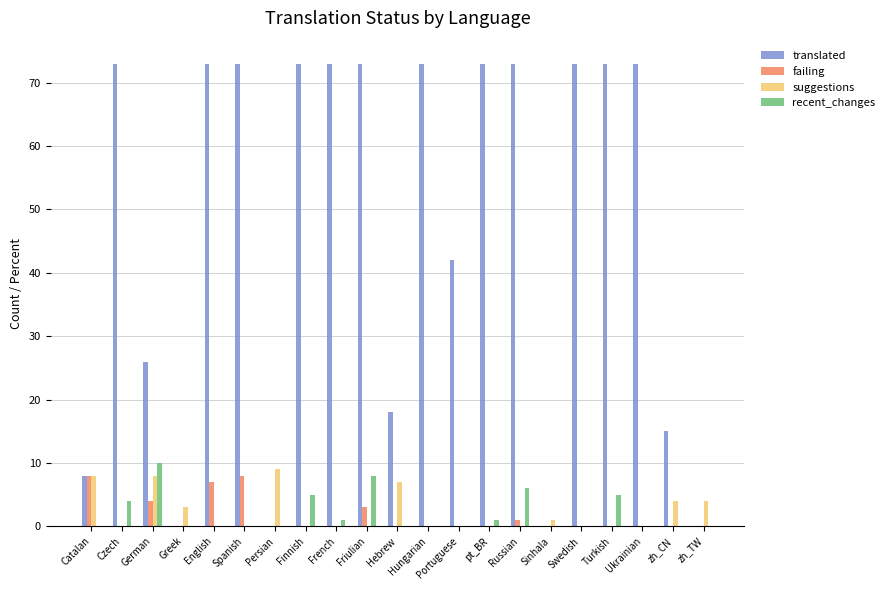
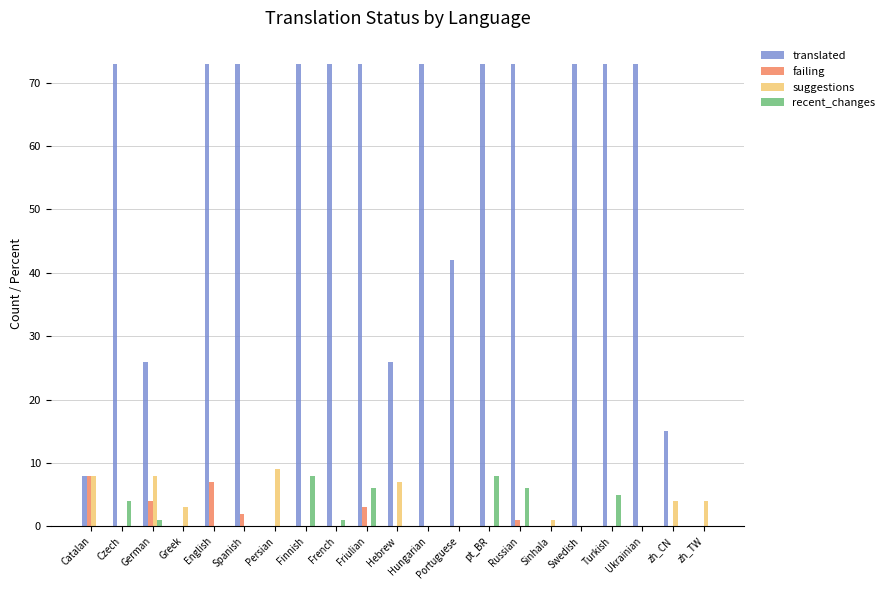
recent_changes, German: 10 -> 1
failing, Spanish: 8 -> 2
recent_changes, Finnish: 5 -> 8
recent_changes, Friulian: 8 -> 6
translated, Hebrew: 18 -> 26
recent_changes, pt_BR: 1 -> 8
